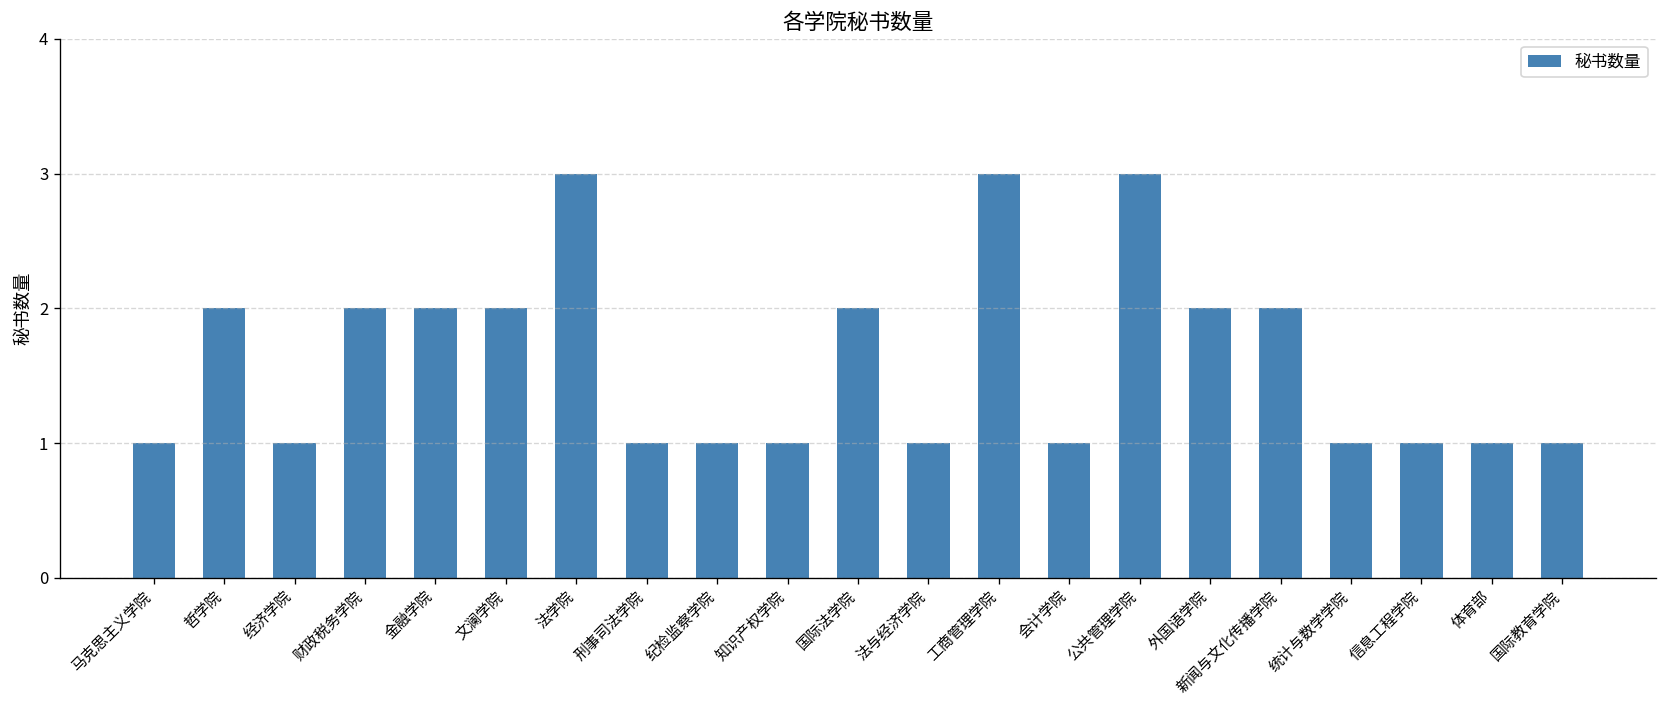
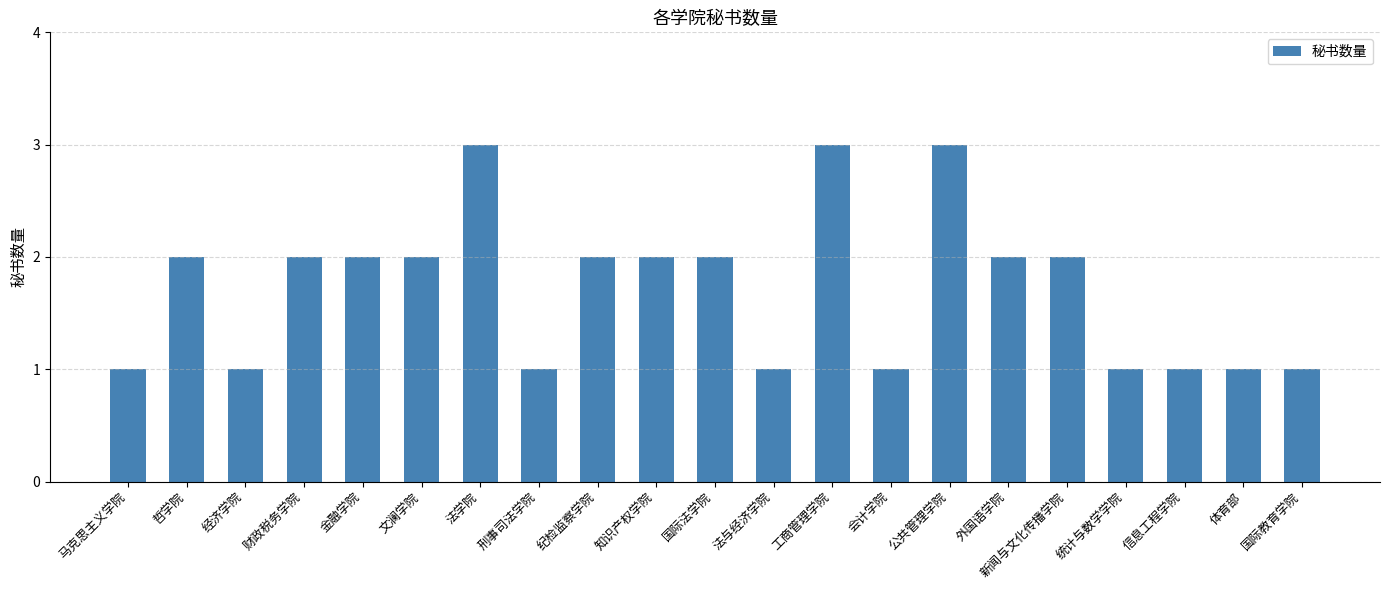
纪检监察学院: 1 -> 2
知识产权学院: 1 -> 2
